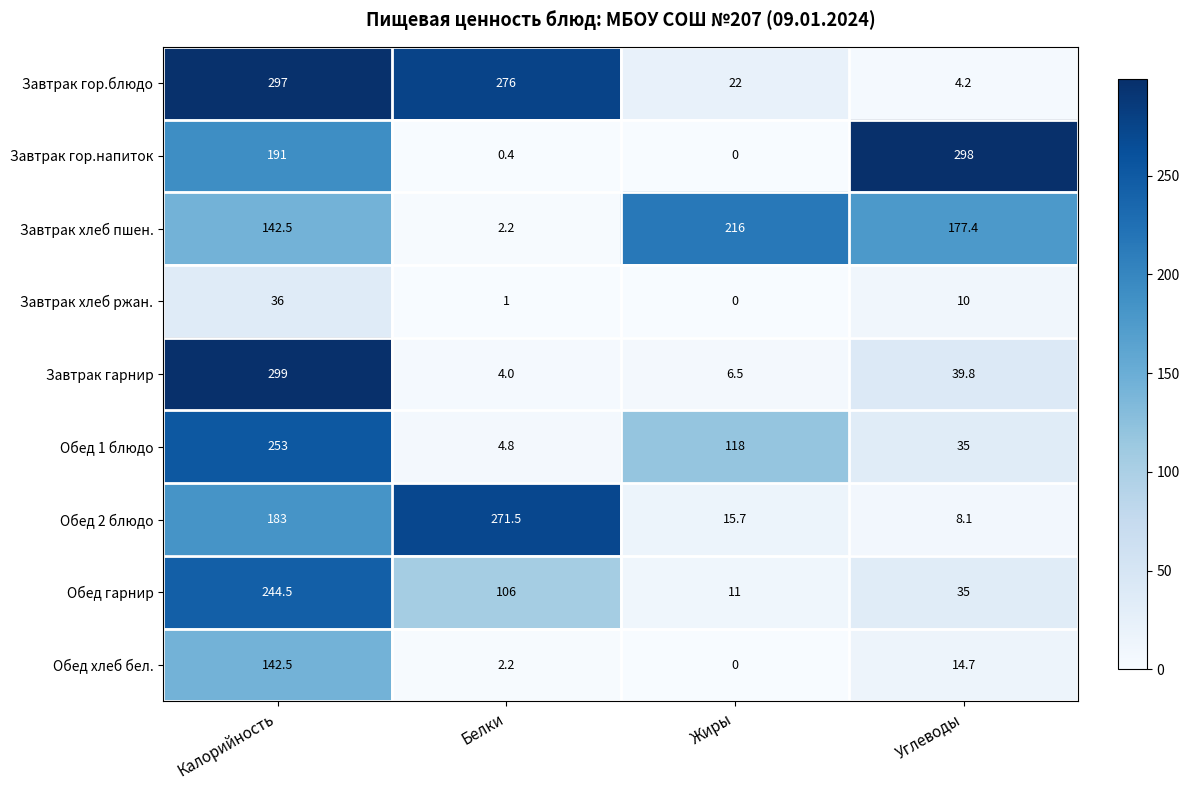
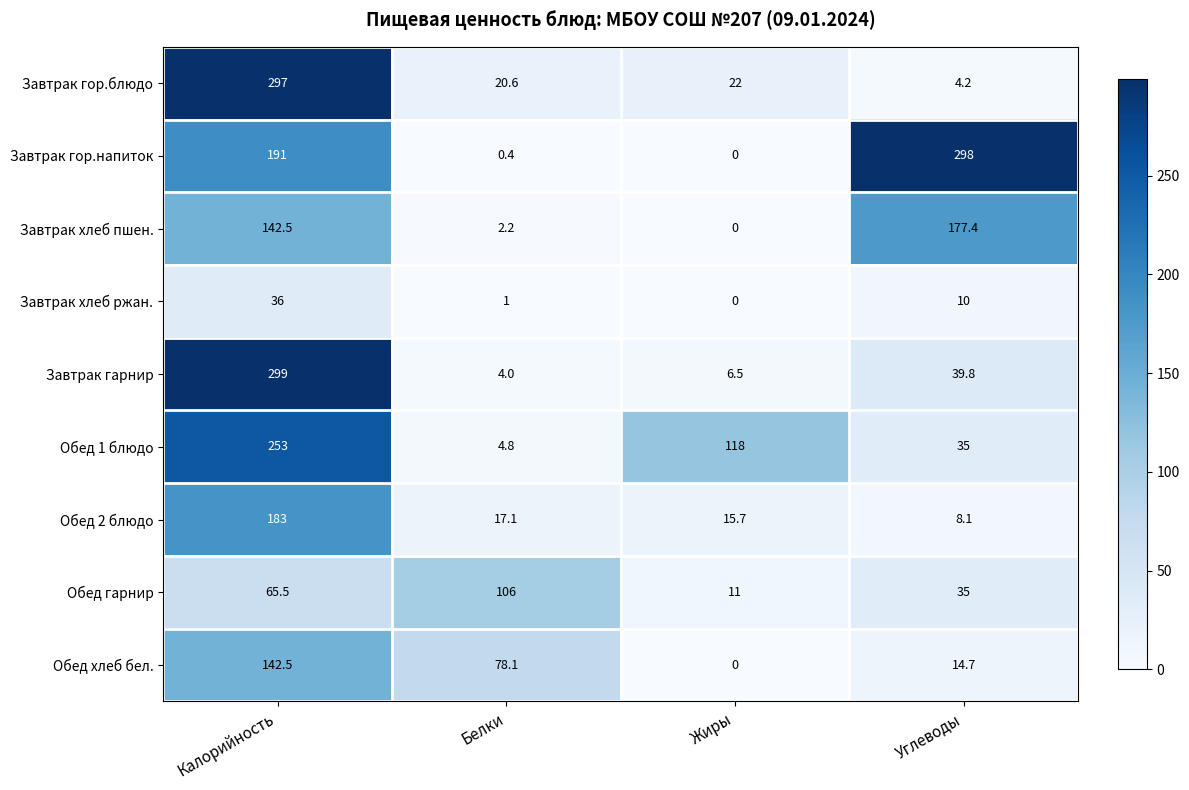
Завтрак гор.блюдо, Белки: 276 -> 20.6
Завтрак хлеб пшен., Жиры: 216 -> 0
Обед 2 блюдо, Белки: 271.5 -> 17.1
Обед гарнир, Калорийность: 244.5 -> 65.5
Обед хлеб бел., Белки: 2.2 -> 78.1
